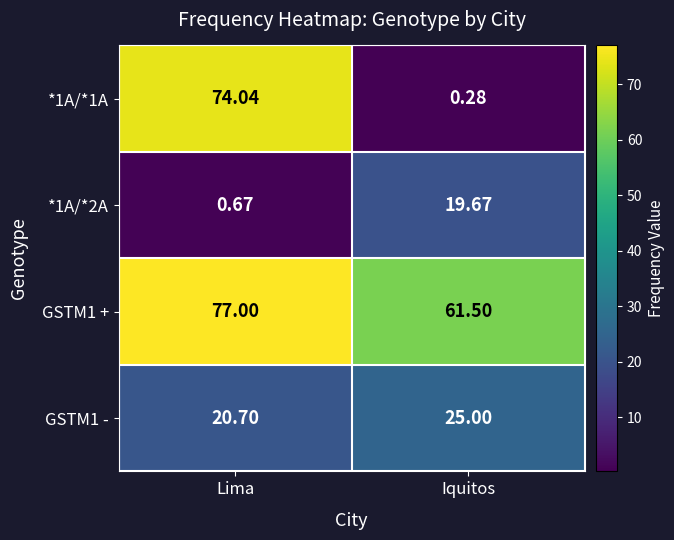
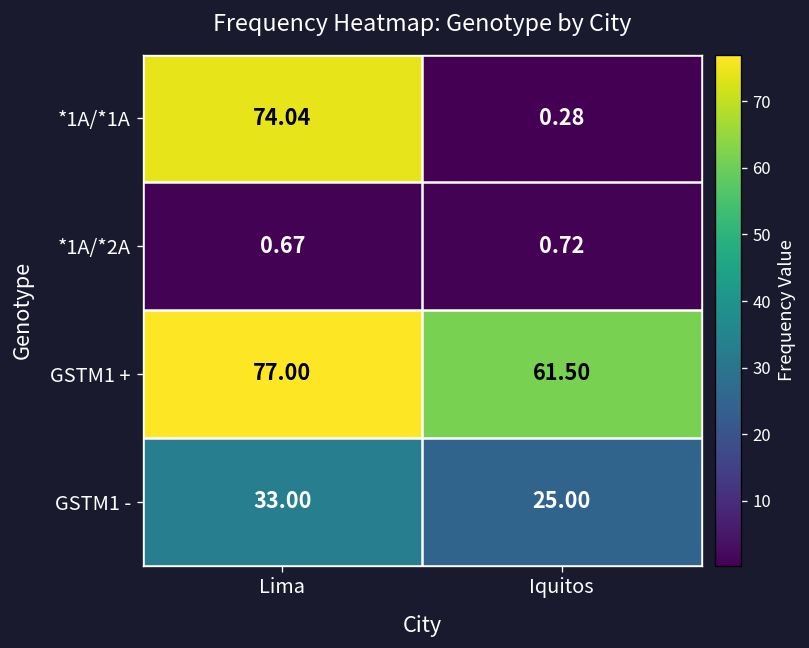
*1A/*2A, Iquitos: 19.67 -> 0.72
GSTM1 -, Lima: 20.70 -> 33.00
